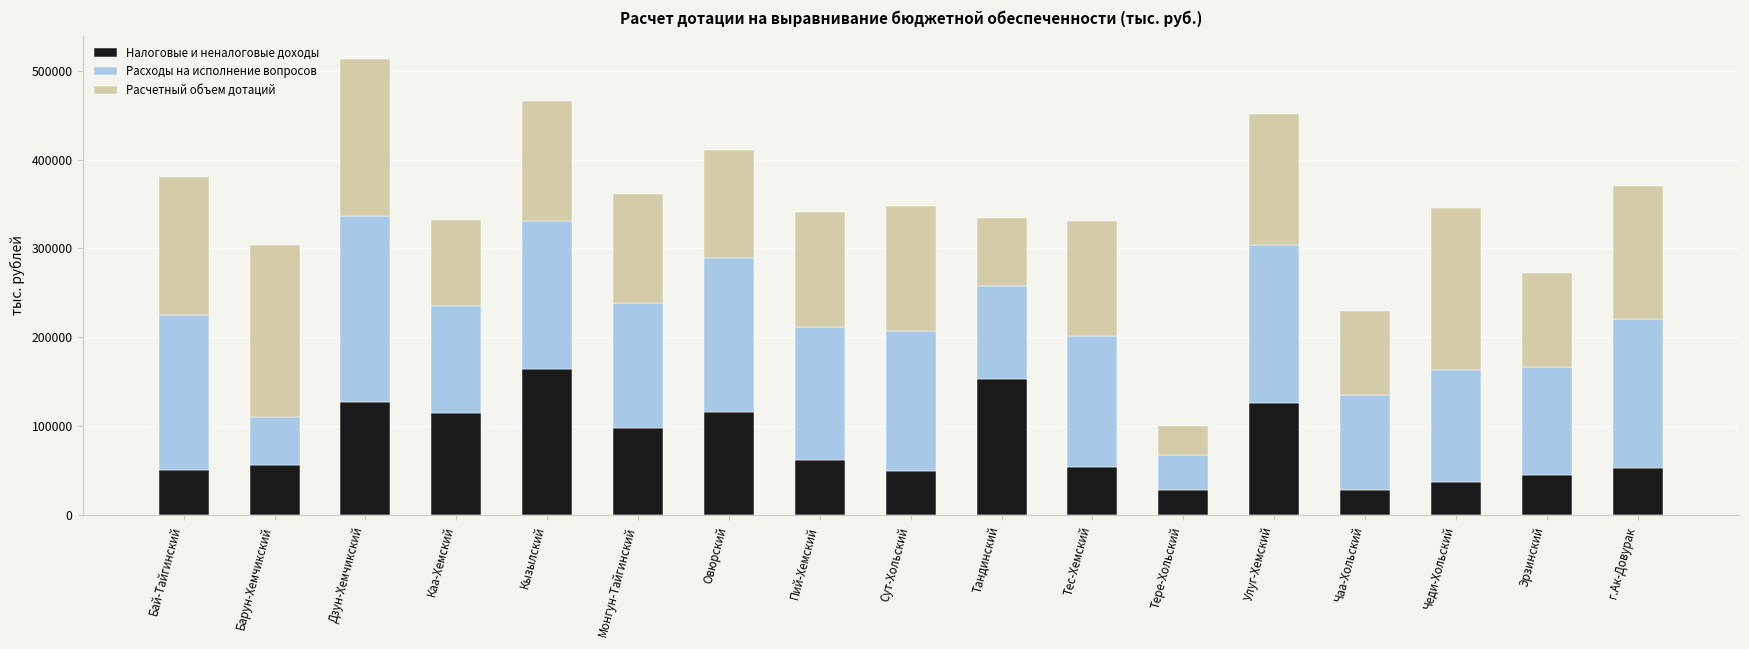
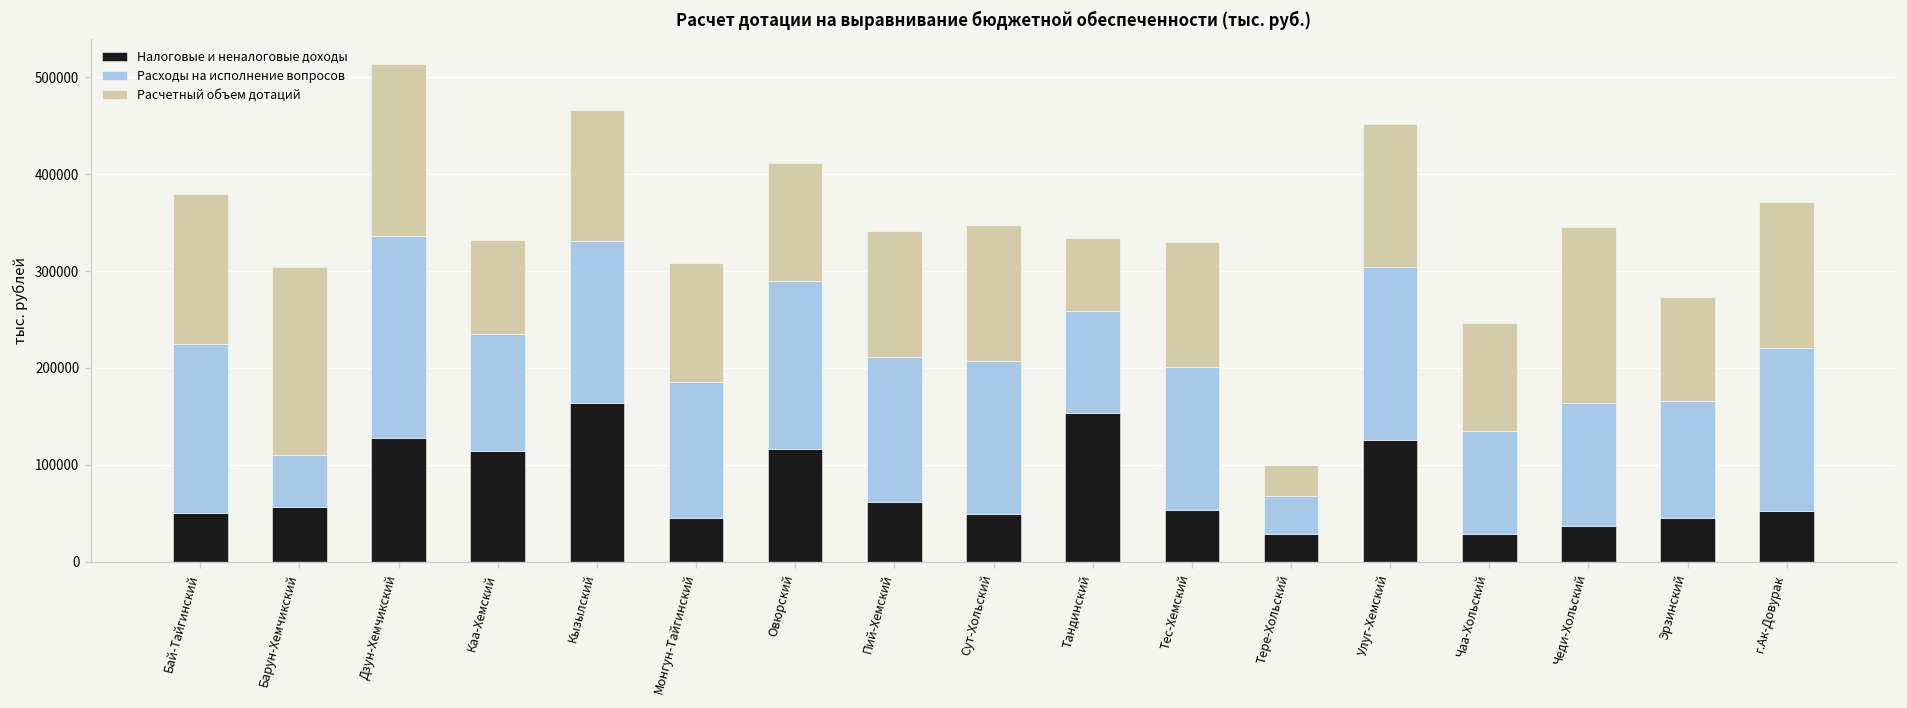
Налоговые и неналоговые доходы, Монгун-Тайгинский: 100000 -> 50000
Расчетный объем дотаций, Чаа-Хольский: 90000 -> 110000
